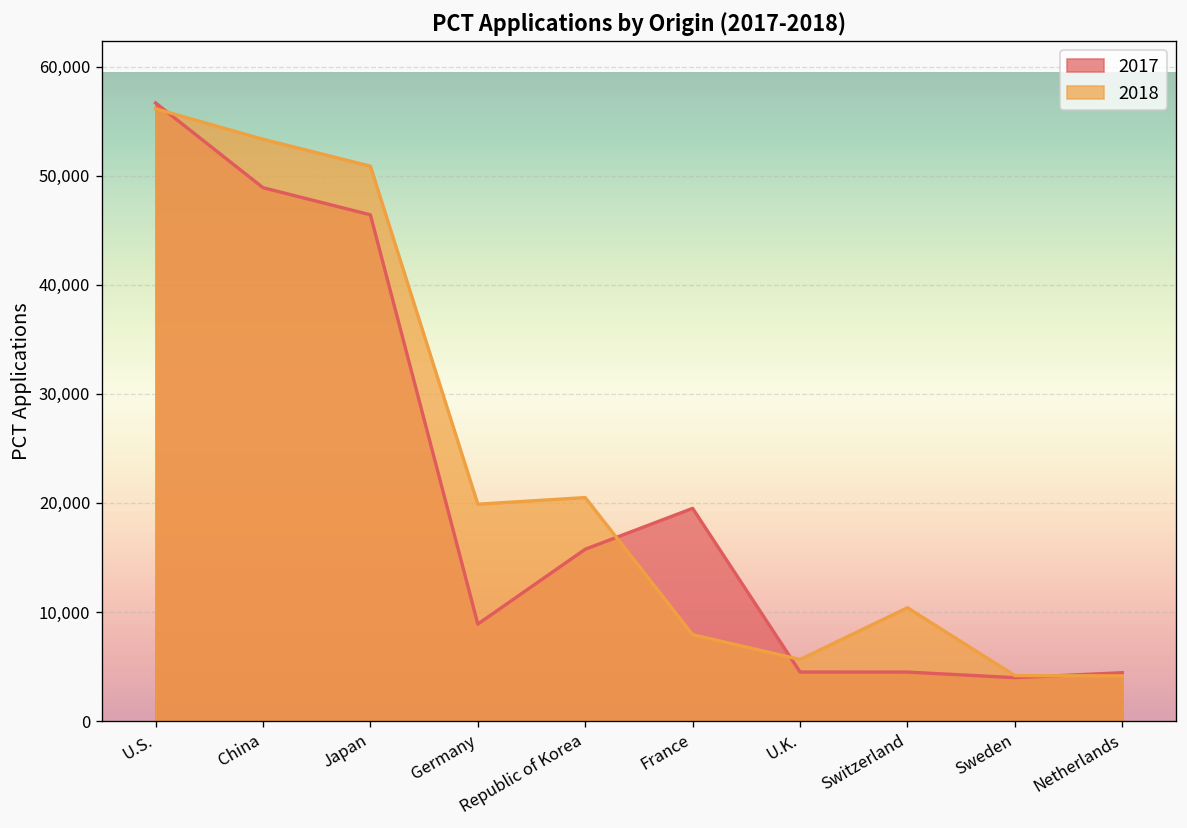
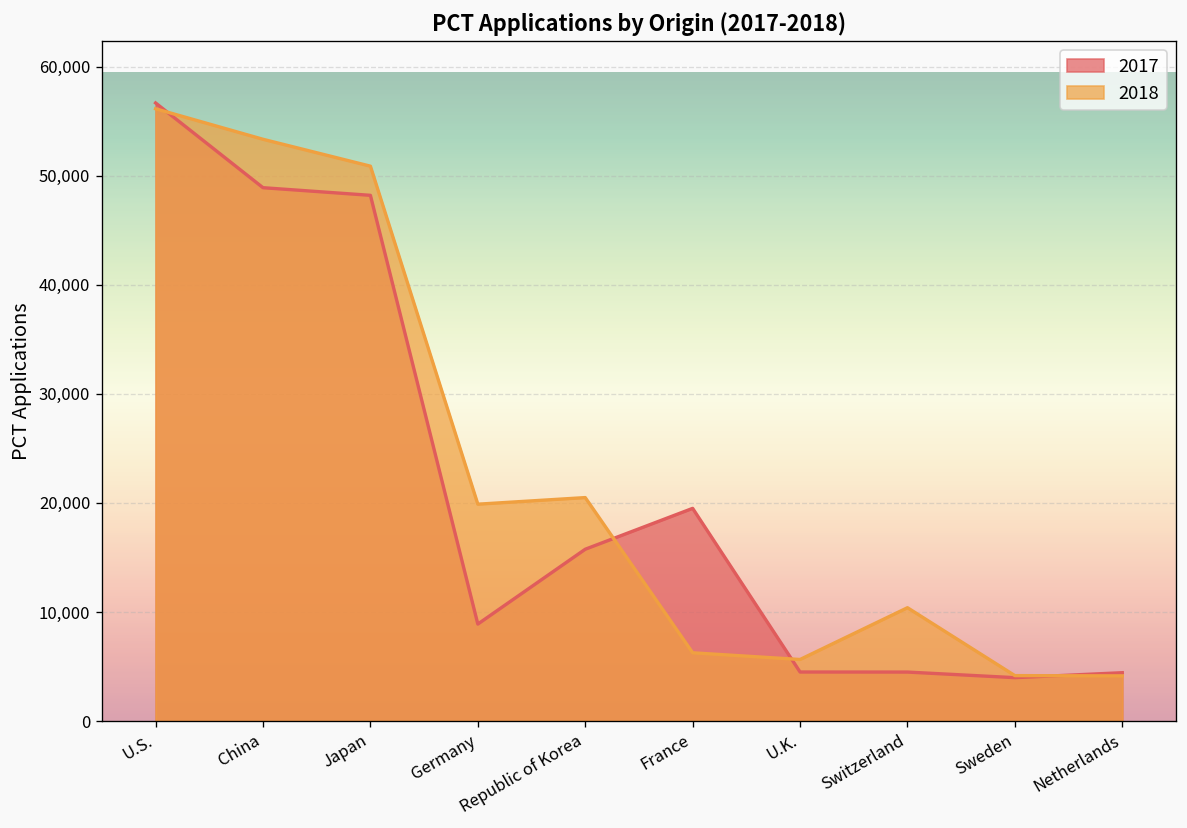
2017, Japan: 46,000 -> 48,000
2018, France: 8,000 -> 6,000
